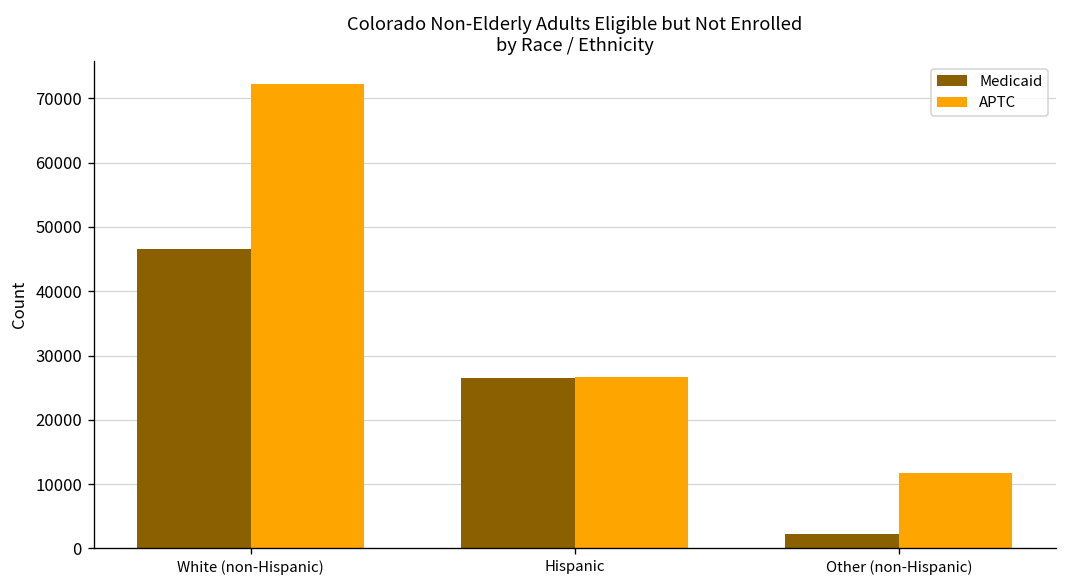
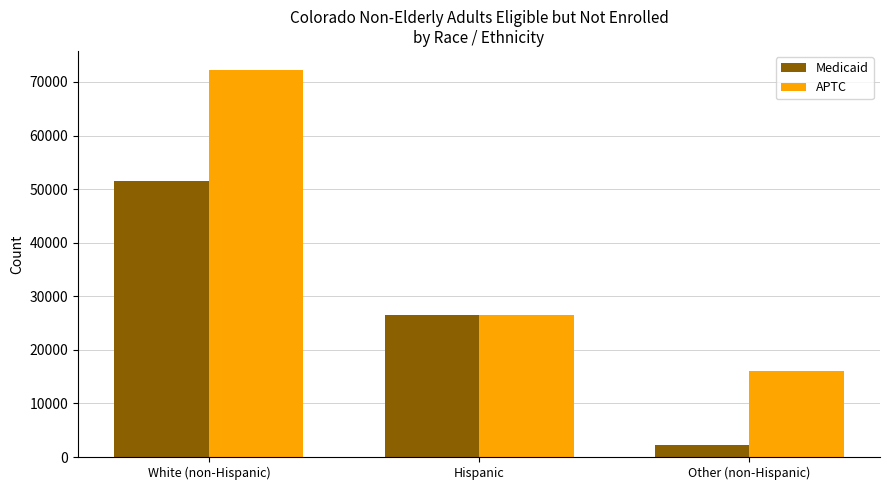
Medicaid, White (non-Hispanic): 47000 -> 52000
APTC, Other (non-Hispanic): 12000 -> 16000
